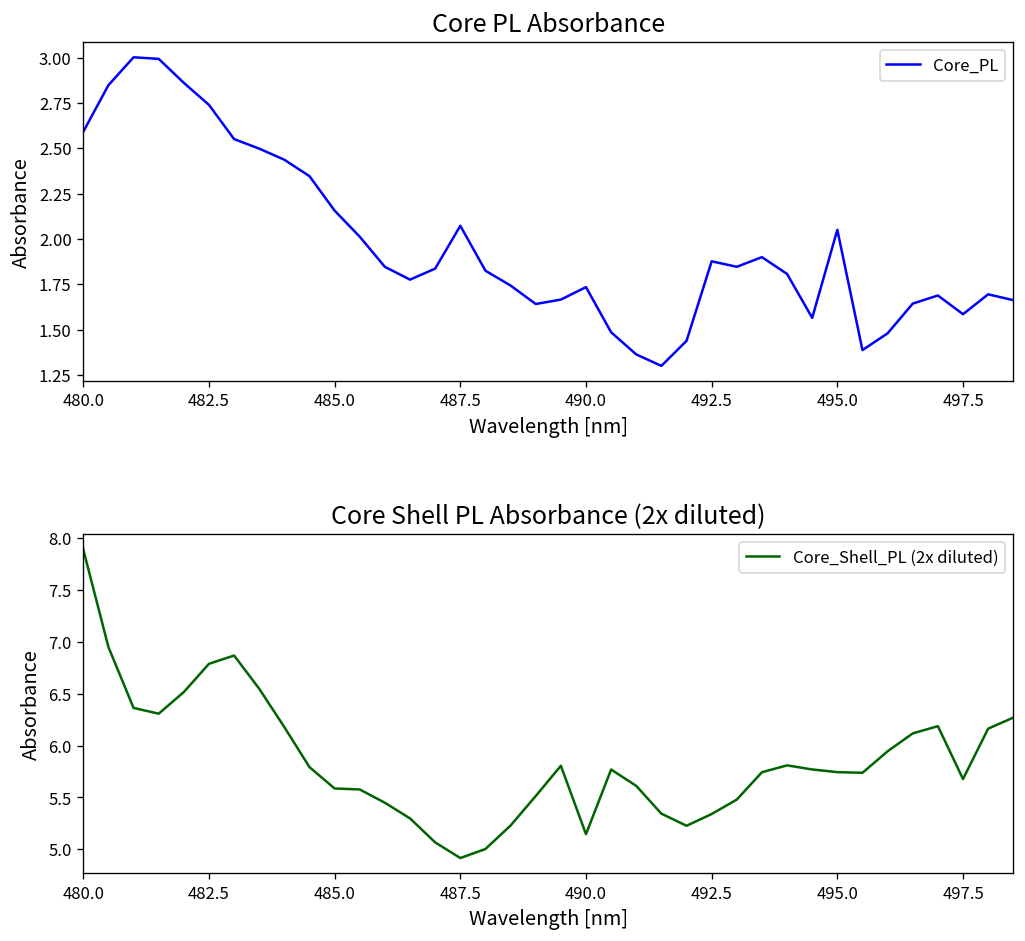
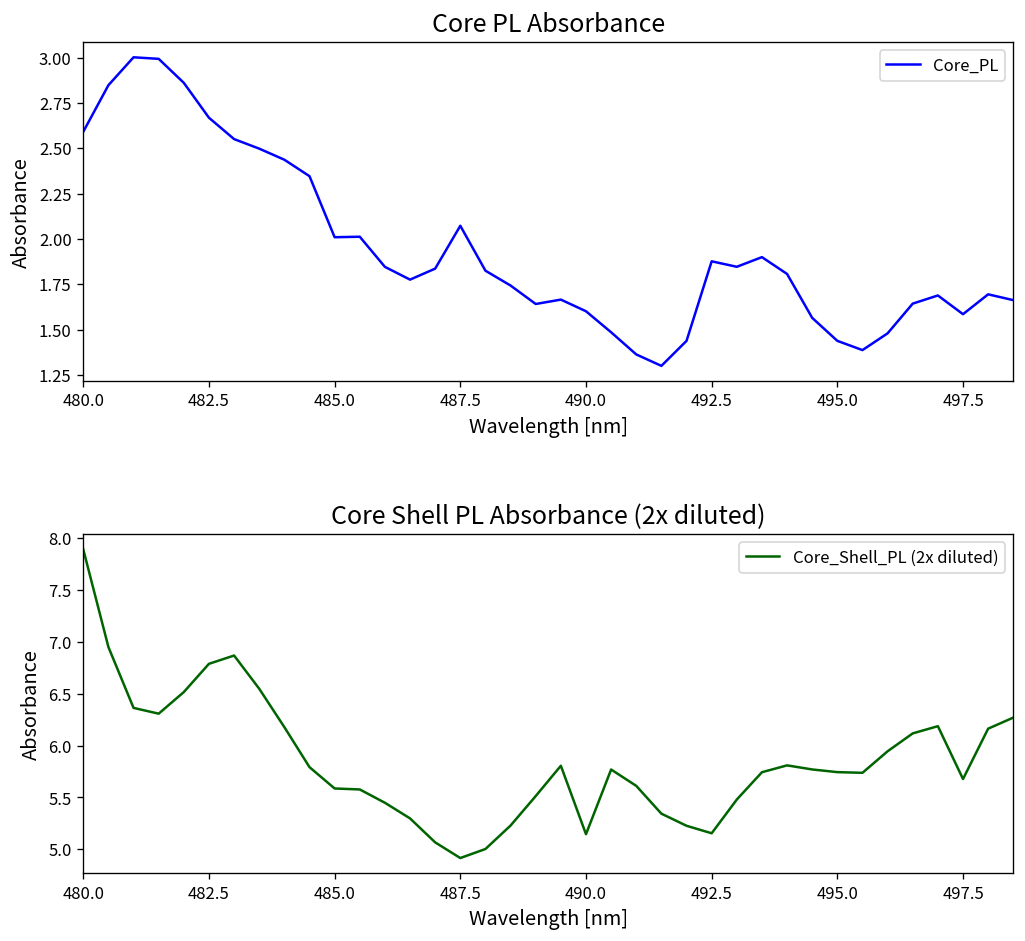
Core PL Absorbance, 482.5: 2.74 -> 2.67
Core PL Absorbance, 485.0: 2.16 -> 2.01
Core PL Absorbance, 490.0: 1.74 -> 1.60
Core PL Absorbance, 495.0: 2.05 -> 1.44
Core Shell PL Absorbance (2x diluted), 492.5: 5.3 -> 5.2
